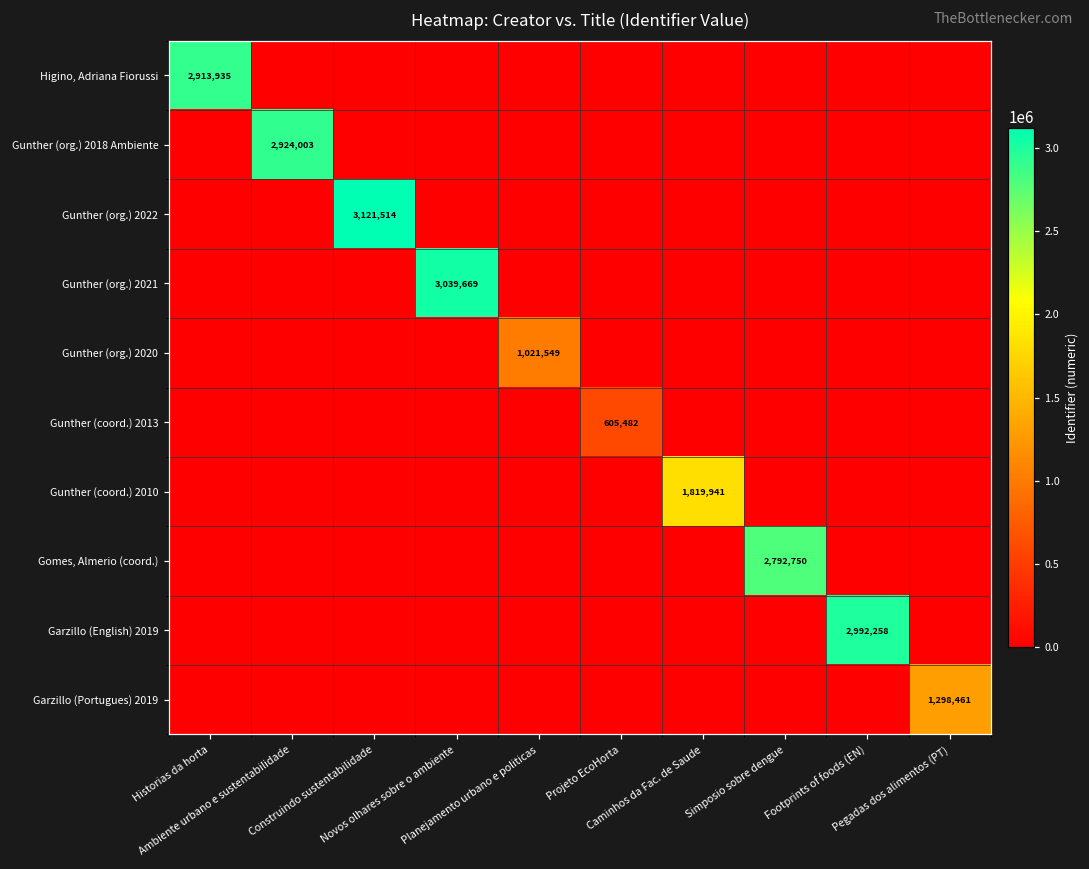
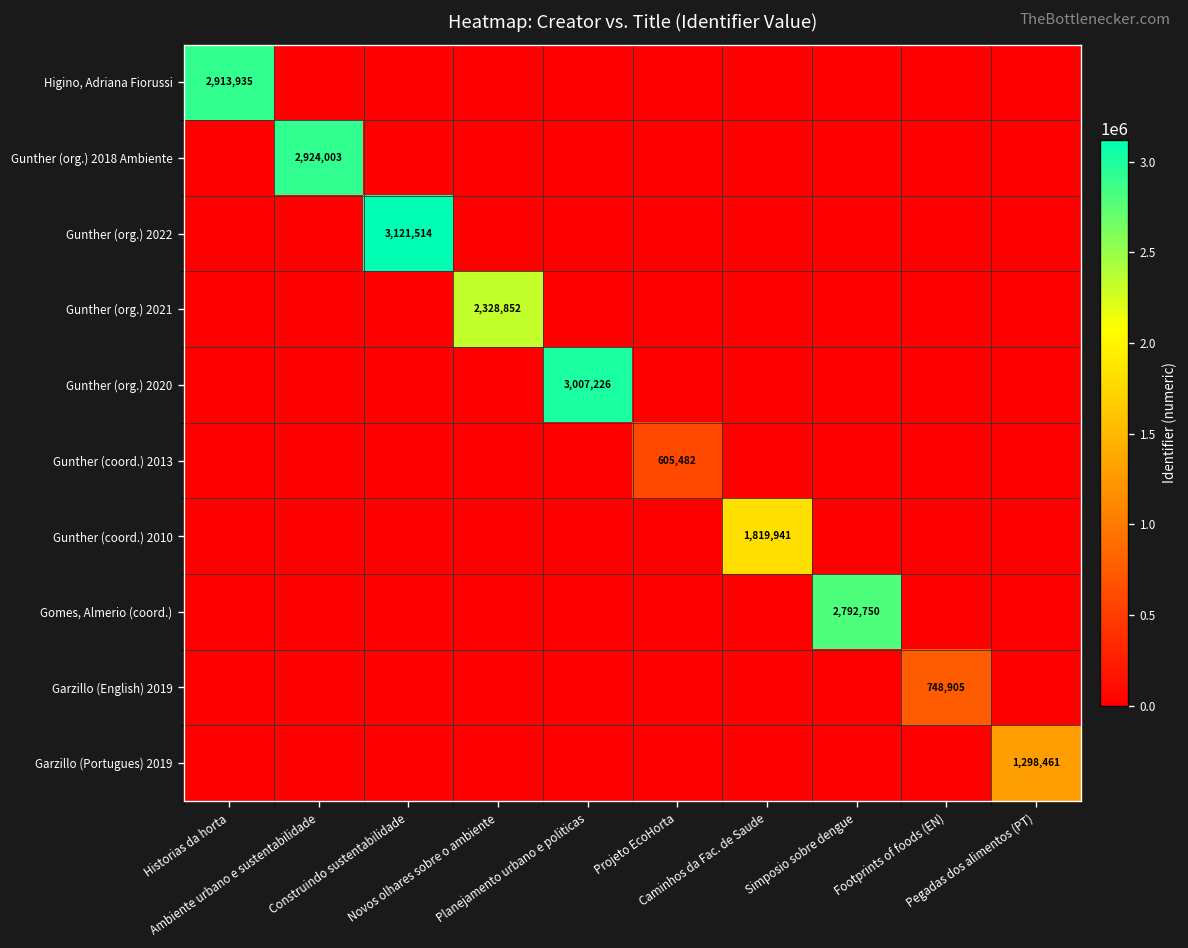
Gunther (org.) 2021, Novos olhares sobre o ambiente: 3,039,669 -> 2,328,852
Gunther (org.) 2020, Planejamento urbano e politicas: 1,021,549 -> 3,007,226
Garzillo (English) 2019, Footprints of foods (EN): 2,992,258 -> 748,905
